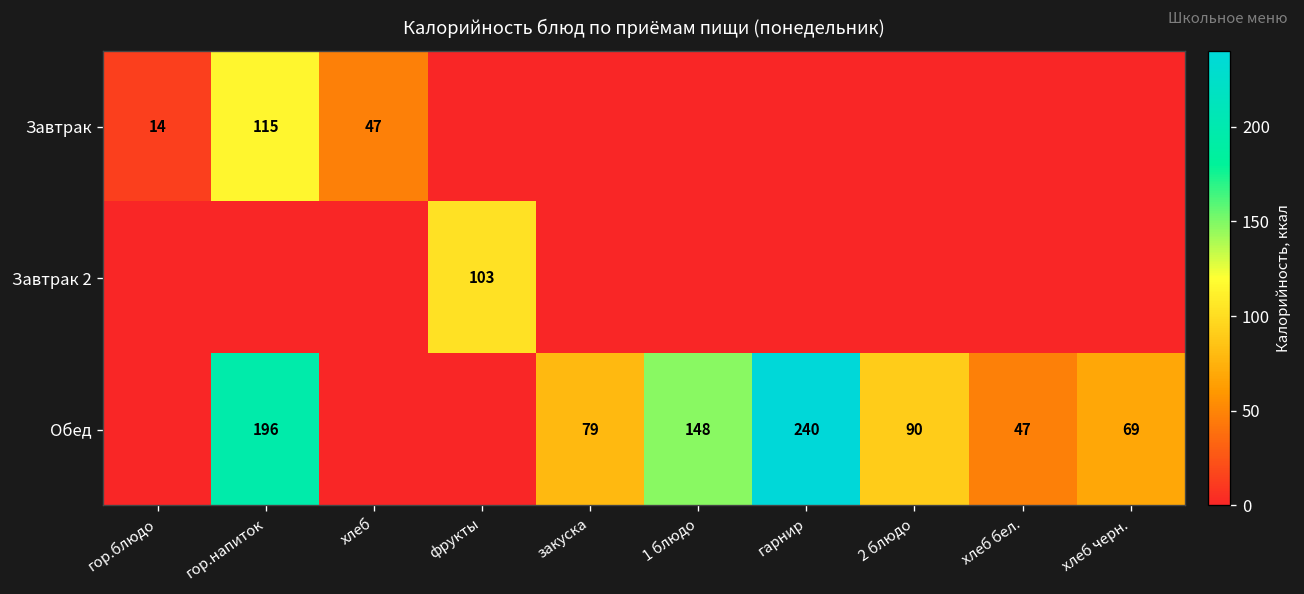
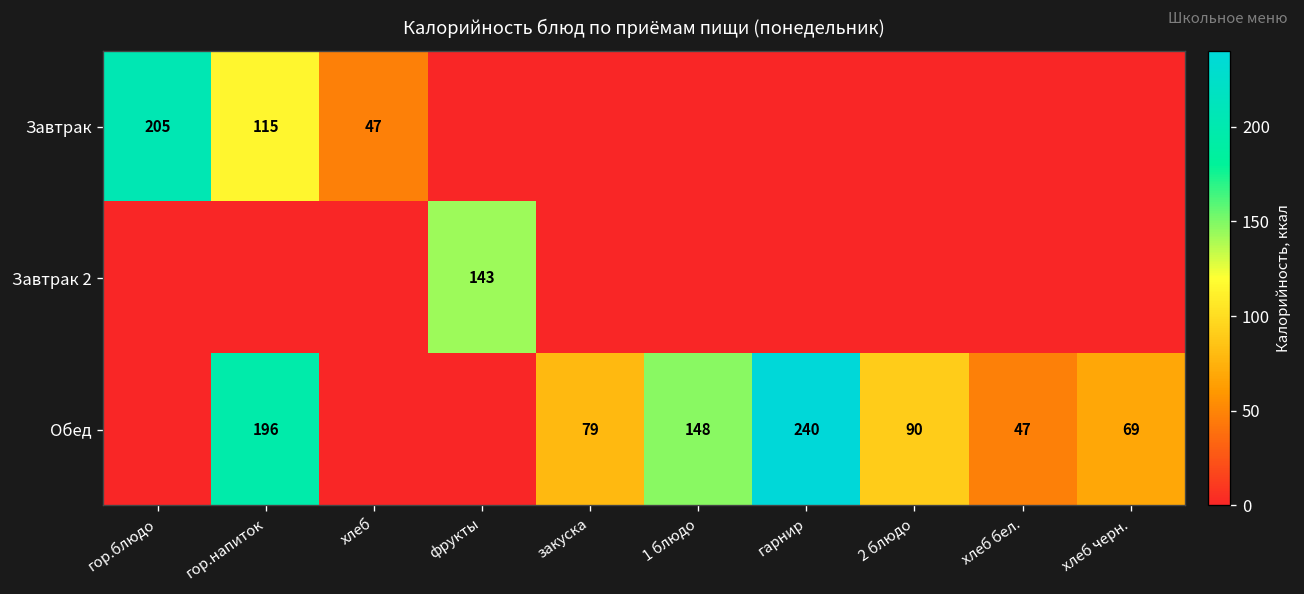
Завтрак, гор.блюдо: 14 -> 205
Завтрак 2, фрукты: 103 -> 143
